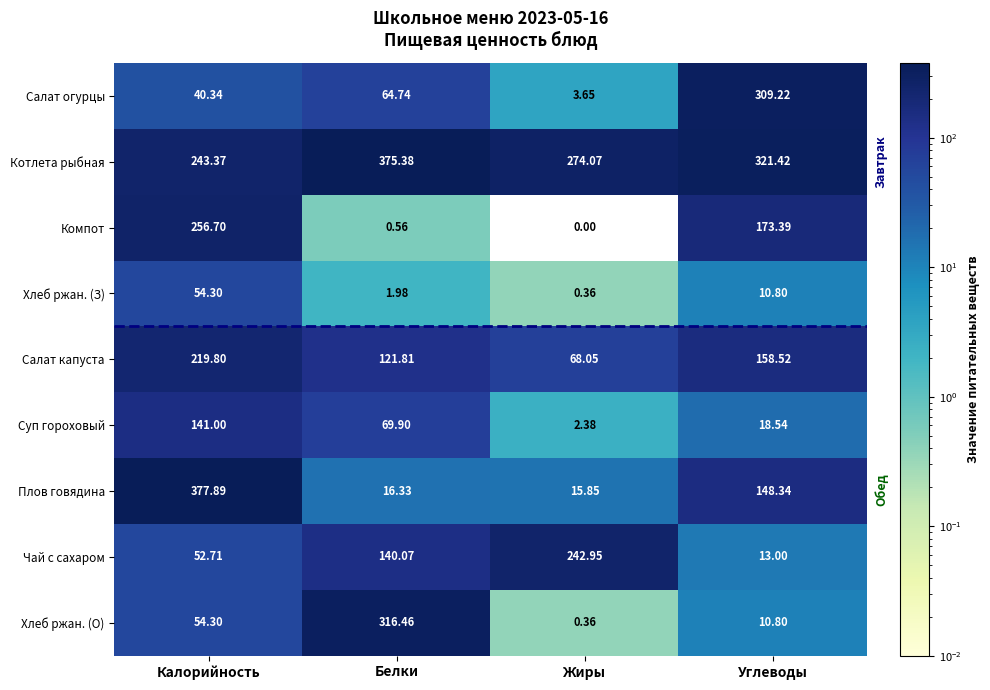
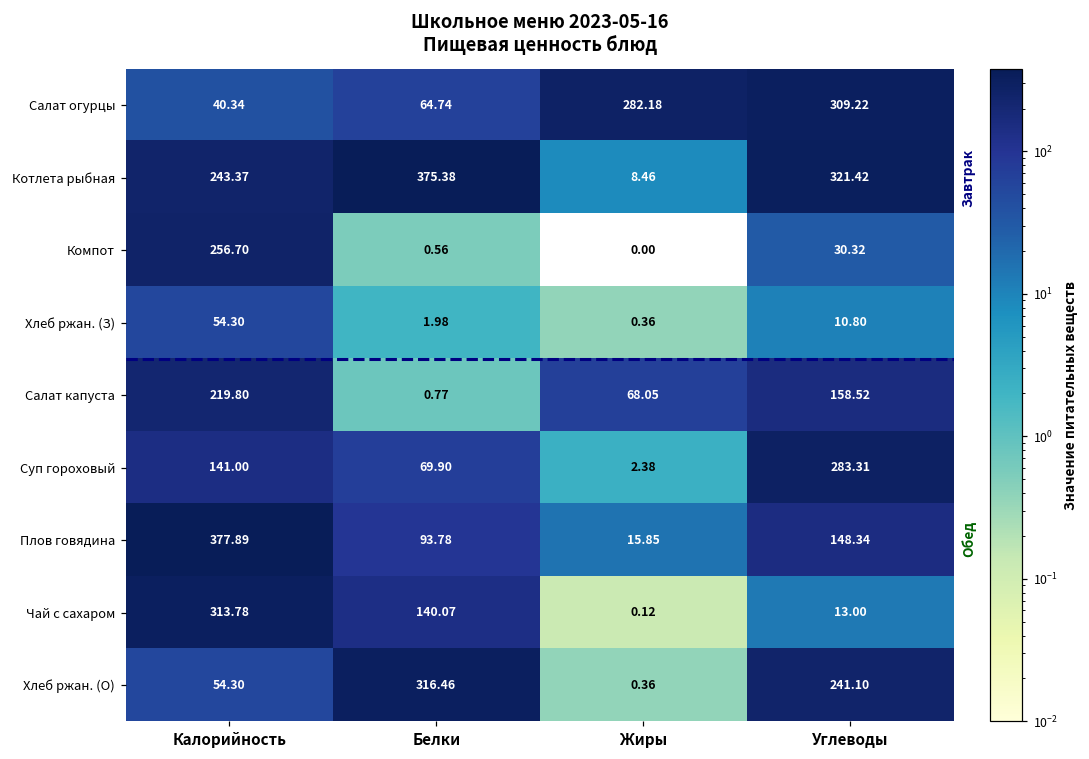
Салат огурцы, Жиры: 3.65 -> 282.18
Котлета рыбная, Жиры: 274.07 -> 8.46
Компот, Углеводы: 173.39 -> 30.32
Салат капуста, Белки: 121.81 -> 0.77
Суп гороховый, Углеводы: 18.54 -> 283.31
Плов говядина, Белки: 16.33 -> 93.78
Чай с сахаром, Калорийность: 52.71 -> 313.78
Чай с сахаром, Жиры: 242.95 -> 0.12
Хлеб ржан. (О), Углеводы: 10.80 -> 241.10
